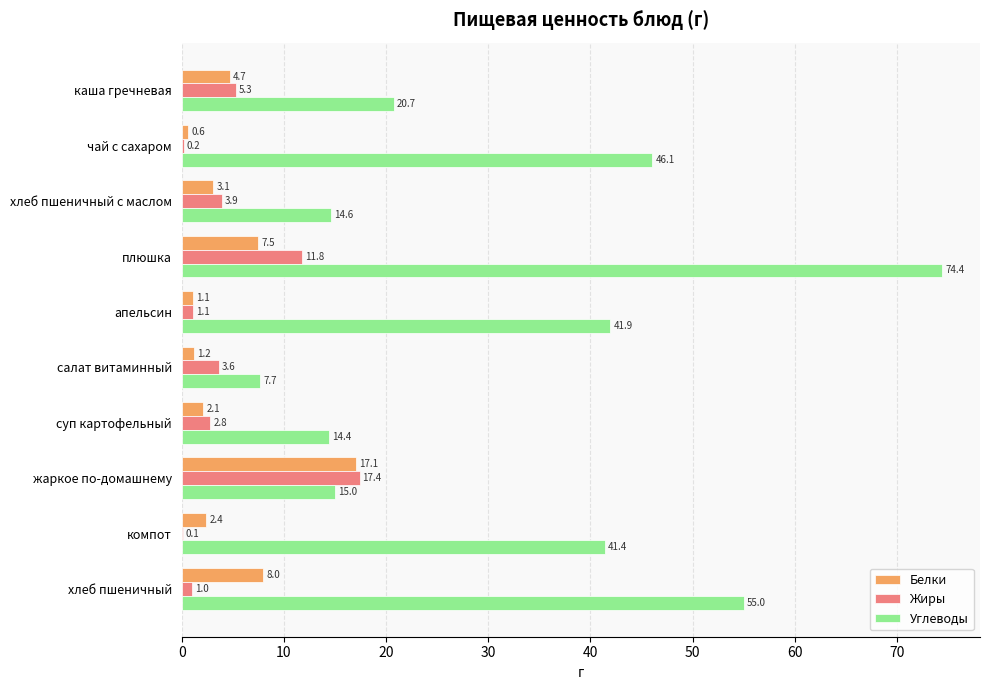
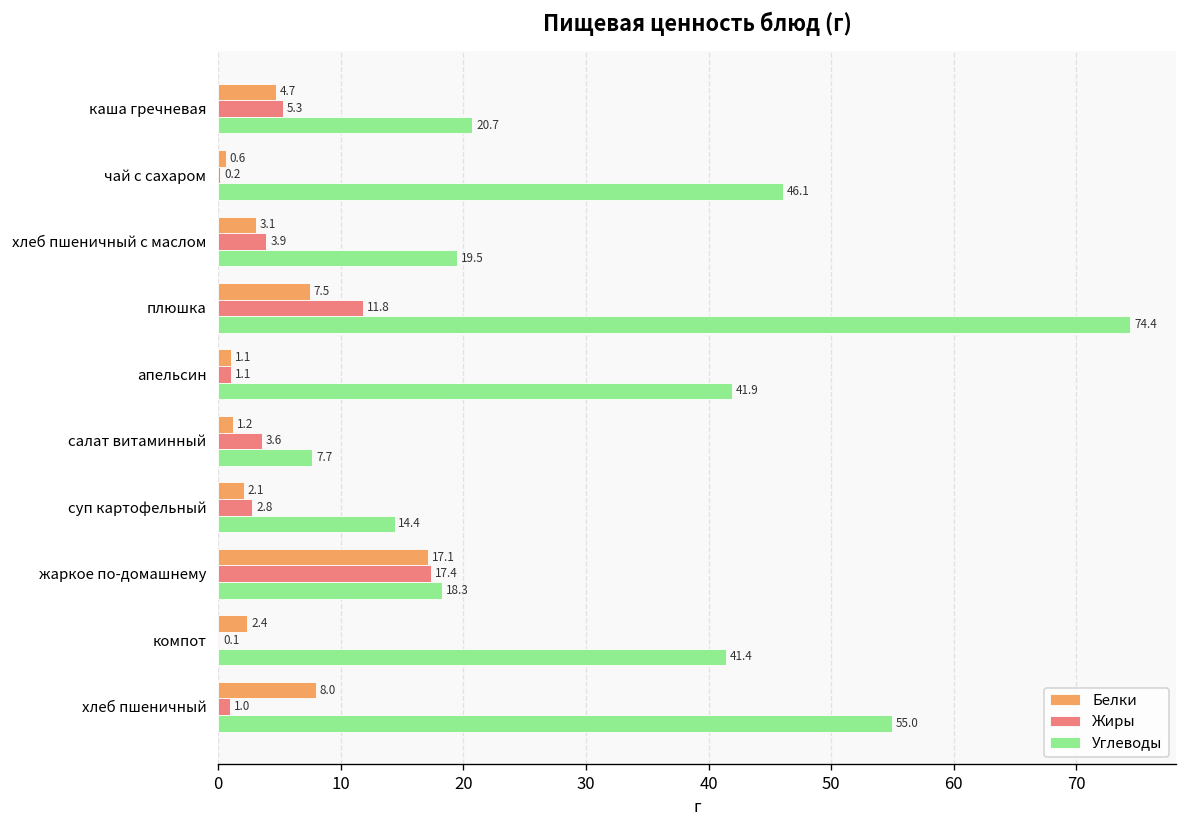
Углеводы, хлеб пшеничный с маслом: 14.6 -> 19.5
Углеводы, жаркое по-домашнему: 15.0 -> 18.3
